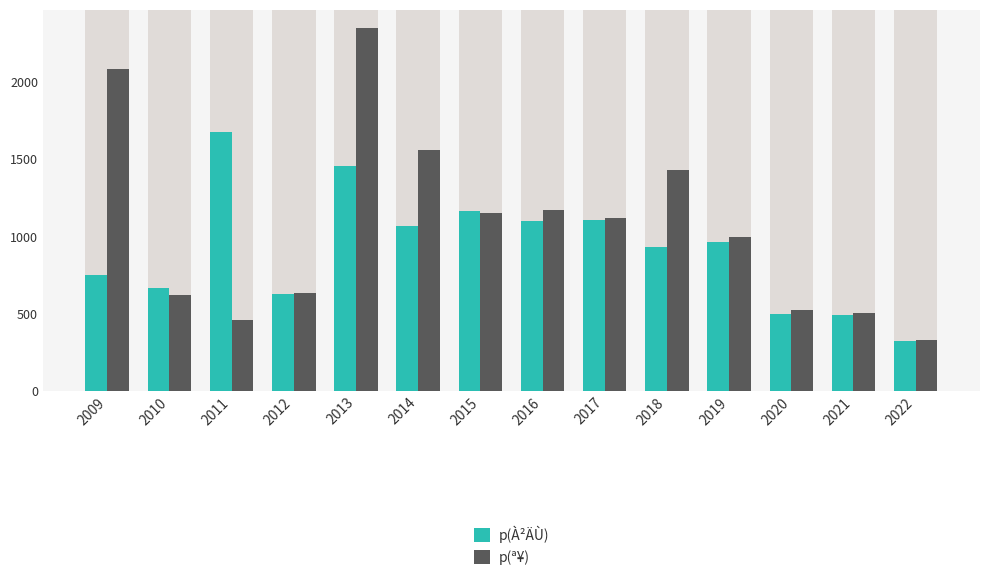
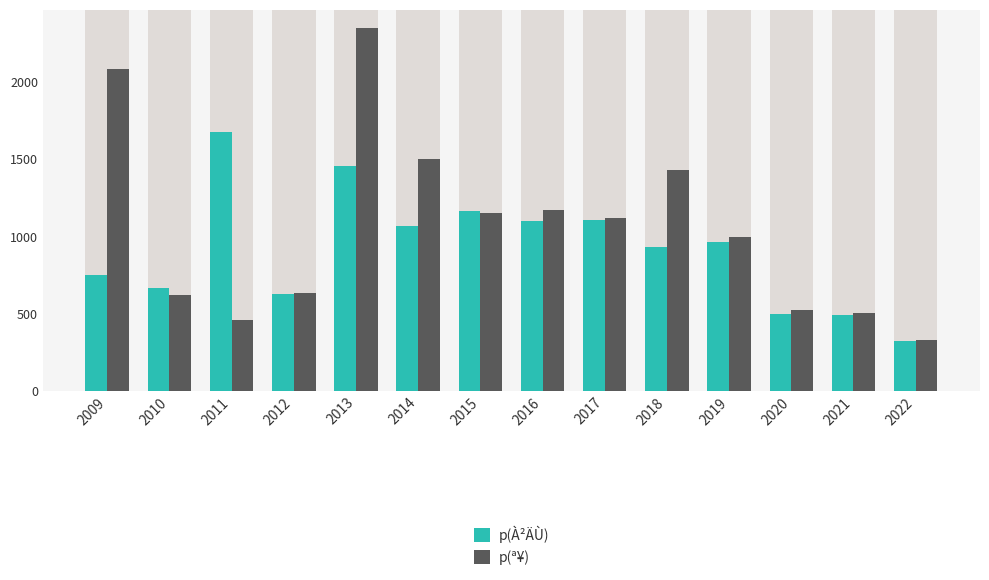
p(ª¥), 2014: 1560 -> 1500
